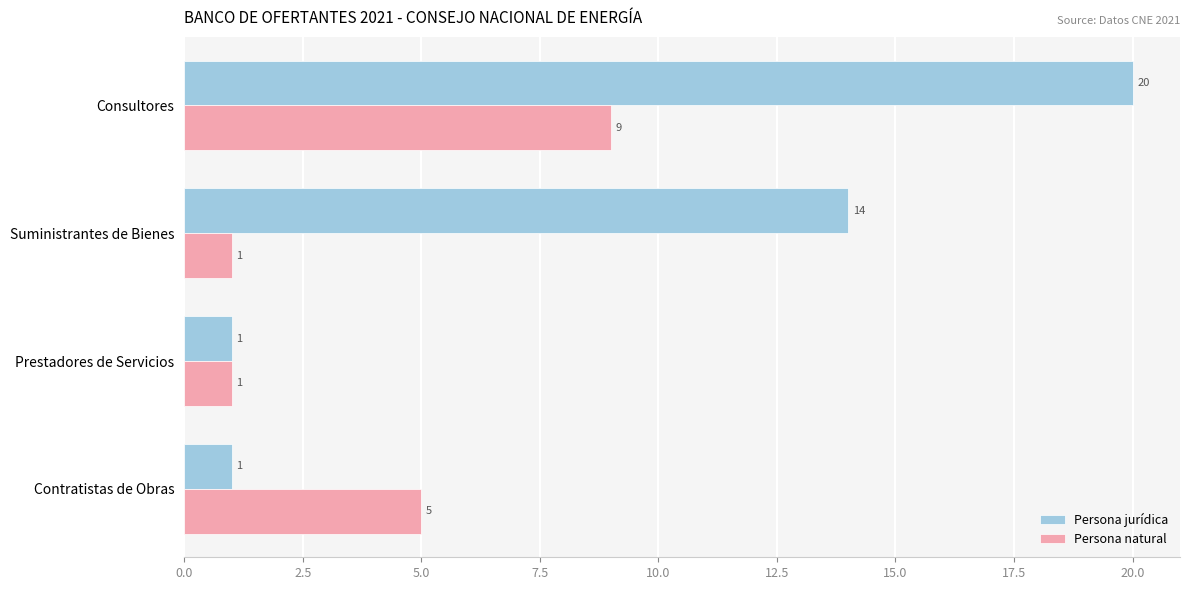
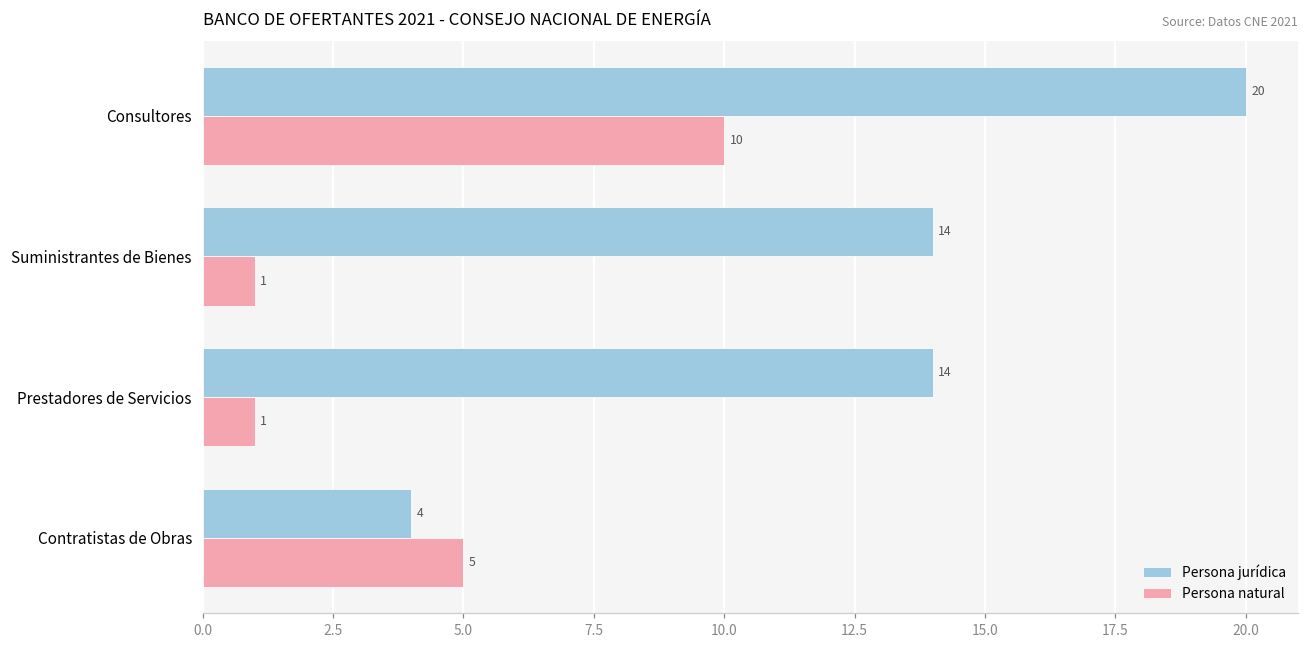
Persona natural, Consultores: 9 -> 10
Persona jurídica, Prestadores de Servicios: 1 -> 14
Persona jurídica, Contratistas de Obras: 1 -> 4
